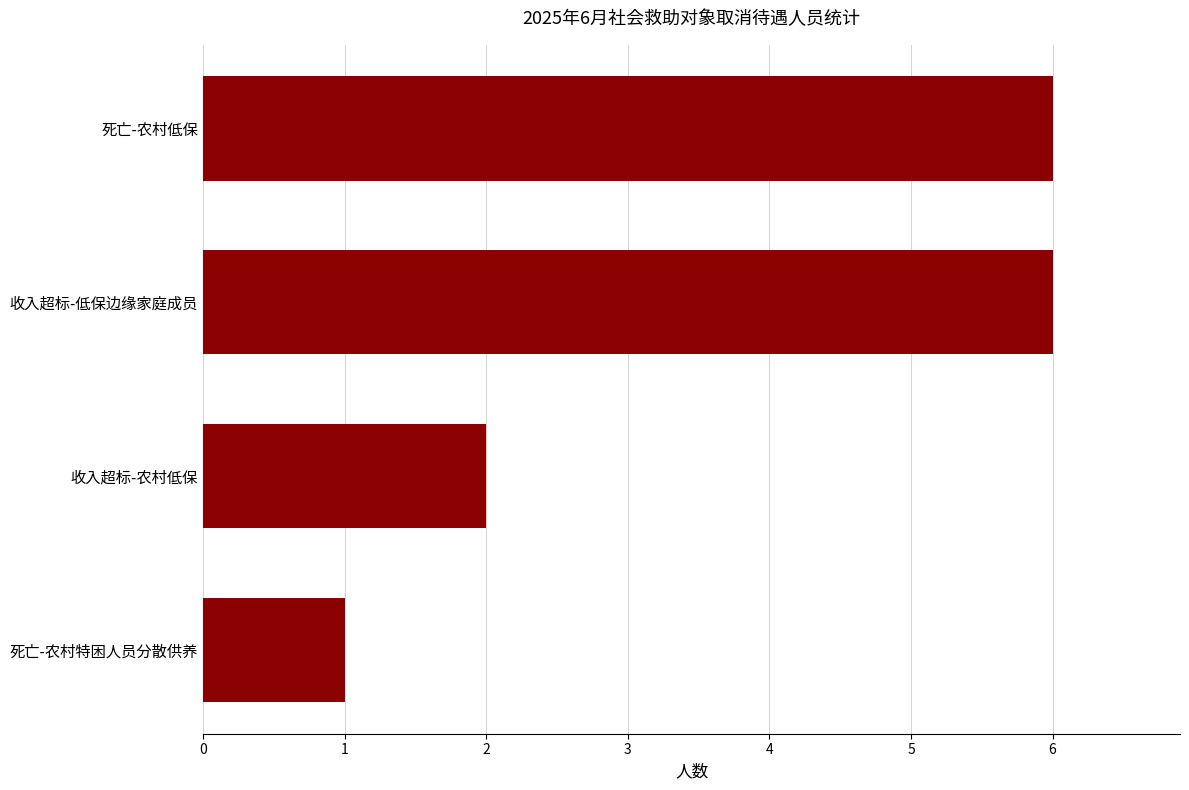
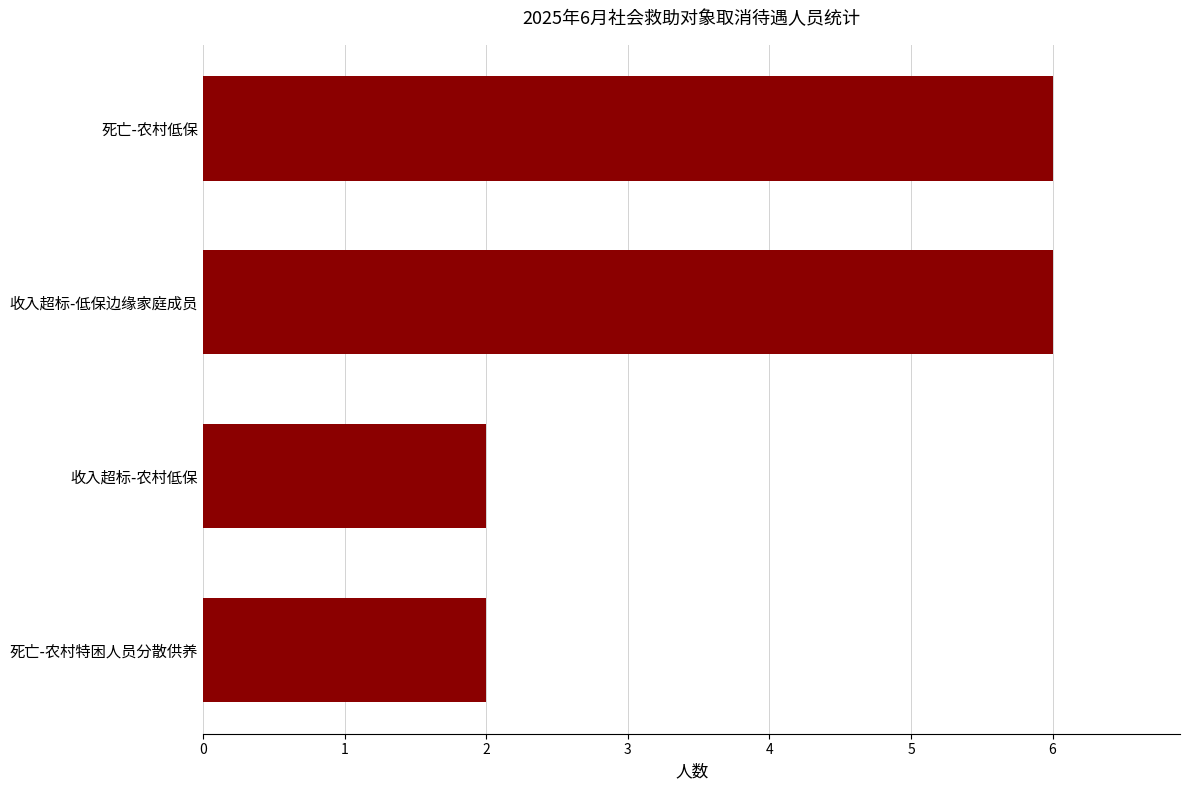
死亡-农村特困人员分散供养: 1 -> 2
